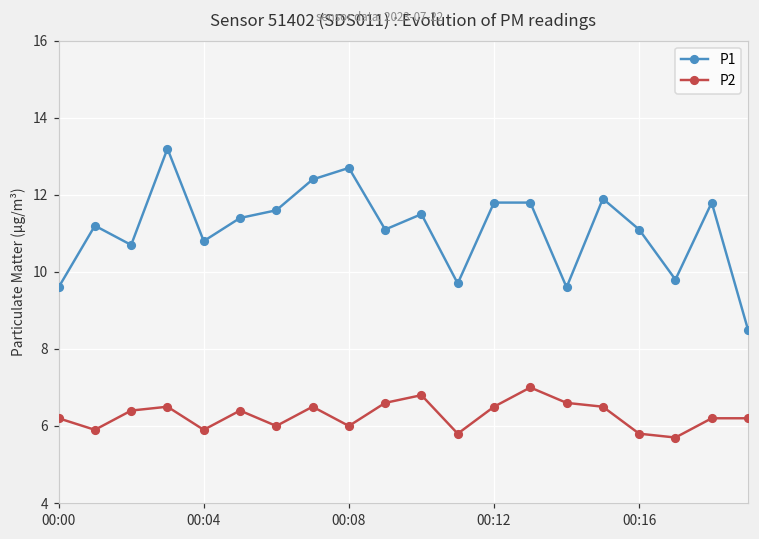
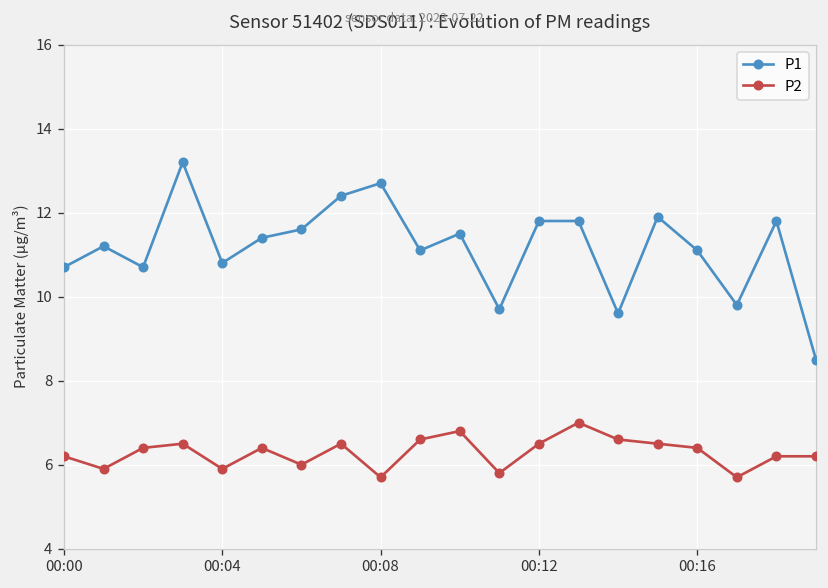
P1, 00:00: 9.6 -> 10.7
P2, 00:08: 6.0 -> 5.7
P2, 00:16: 5.8 -> 6.4
